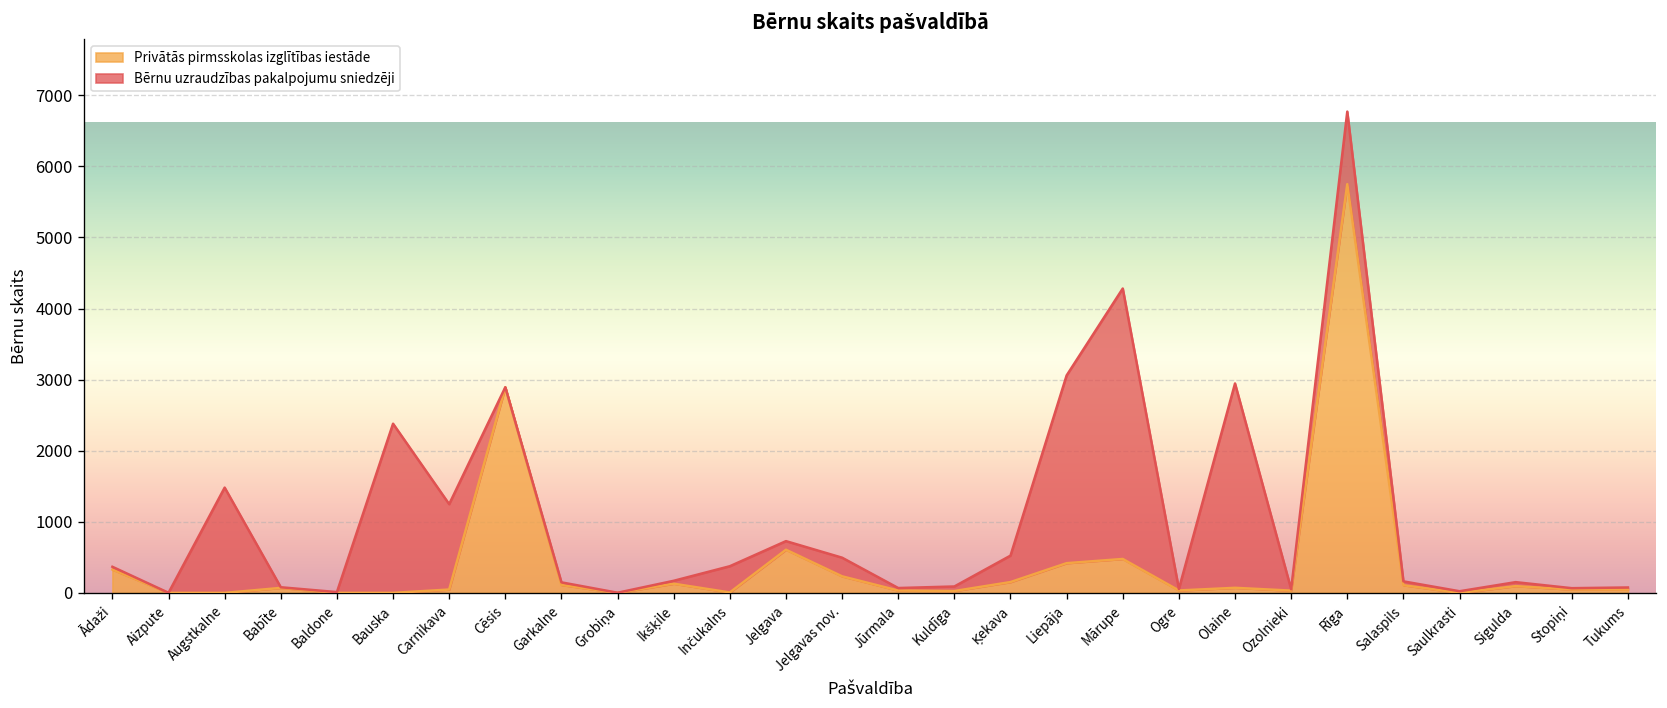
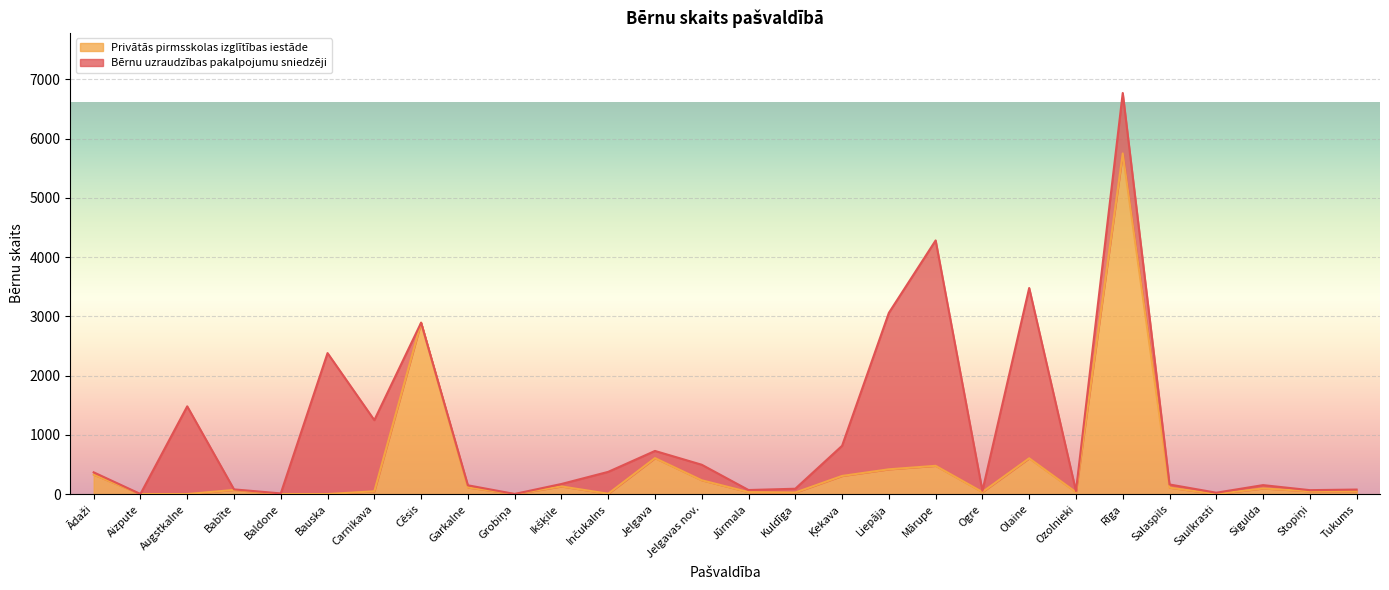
Privātās pirmsskolas izglītības iestāde, Ķekava: 200 -> 300
Bērnu uzraudzības pakalpojumu sniedzēji, Ķekava: 400 -> 500
Privātās pirmsskolas izglītības iestāde, Olaine: 100 -> 600
